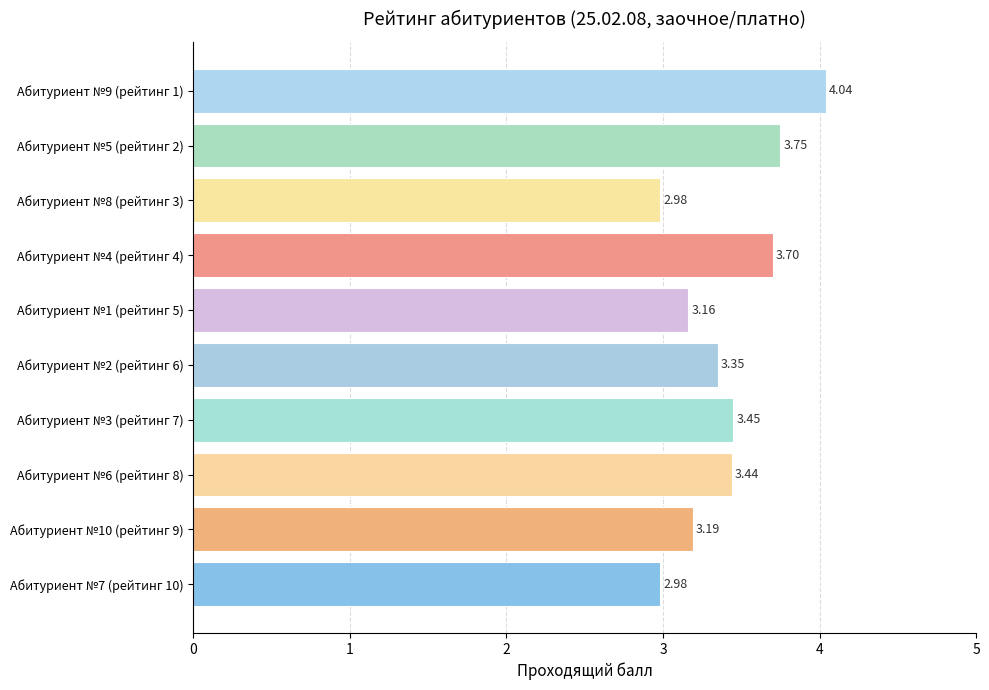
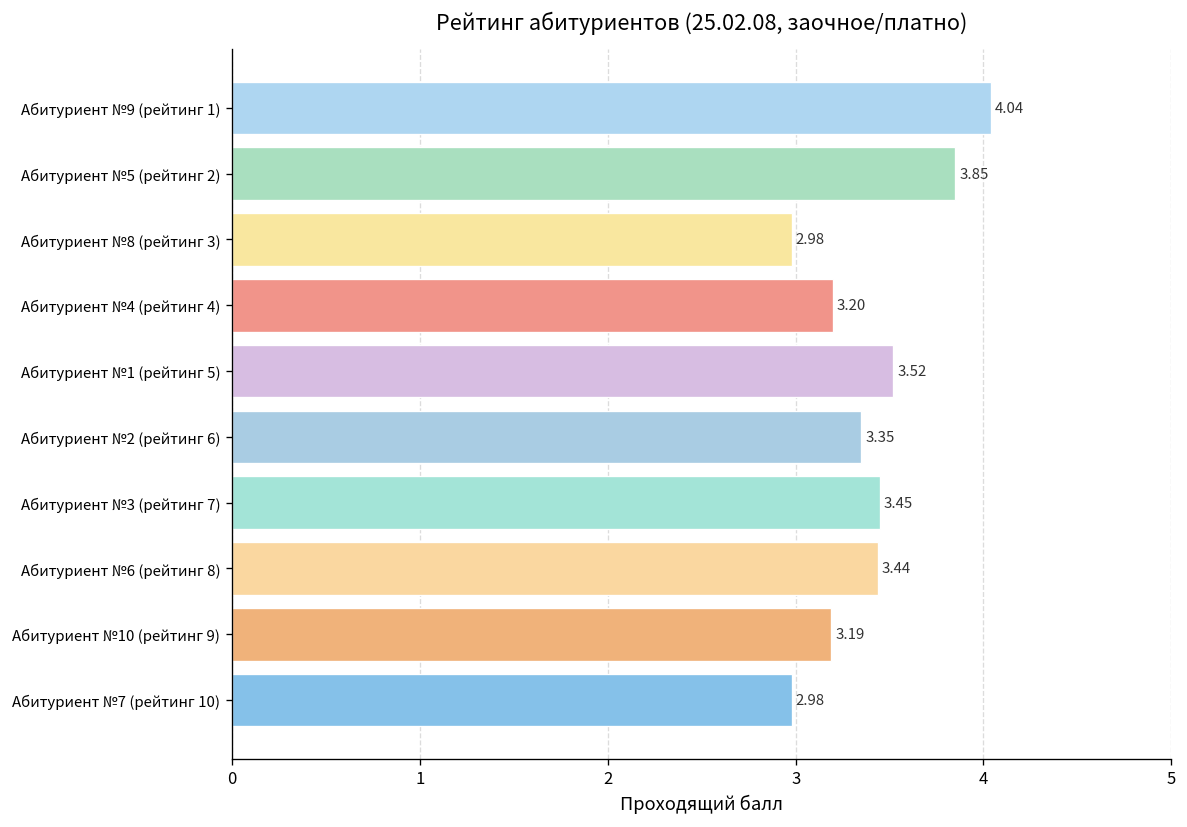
Абитуриент №5 (рейтинг 2): 3.75 -> 3.85
Абитуриент №4 (рейтинг 4): 3.70 -> 3.20
Абитуриент №1 (рейтинг 5): 3.16 -> 3.52
